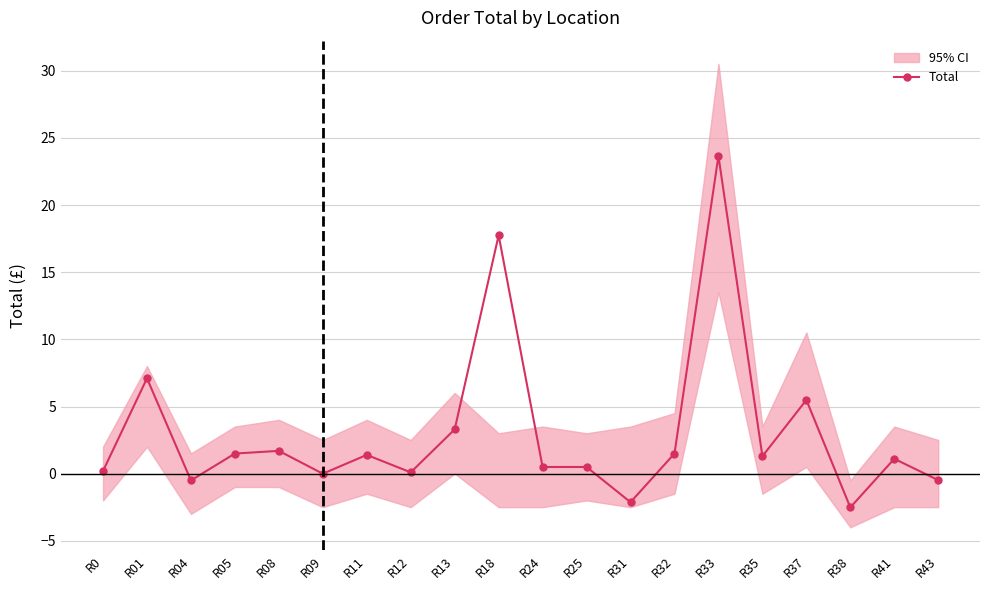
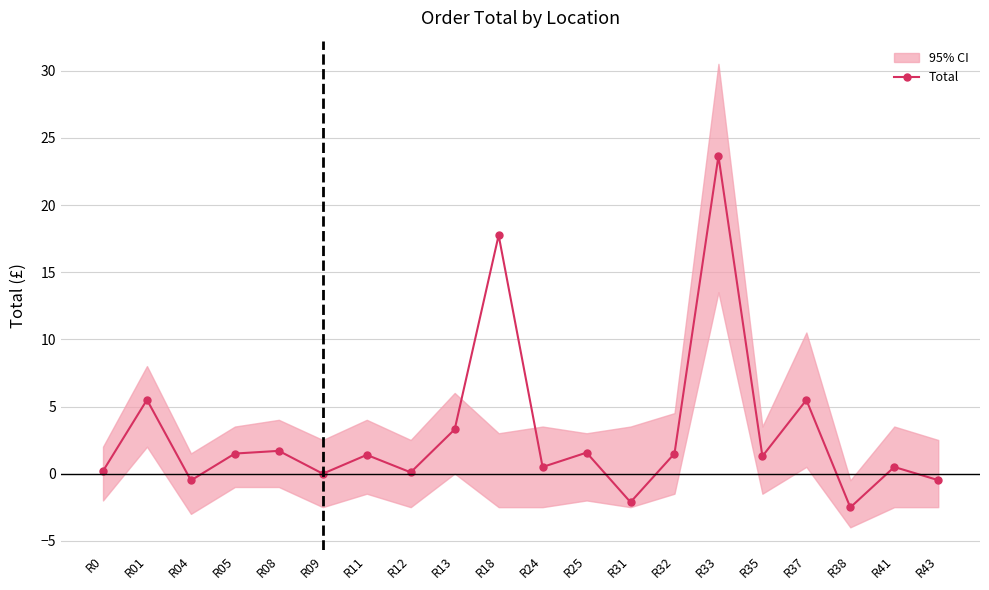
Total, R01: 7.1 -> 5.5
Total, R25: 0.5 -> 1.6
Total, R41: 1.1 -> 0.5
